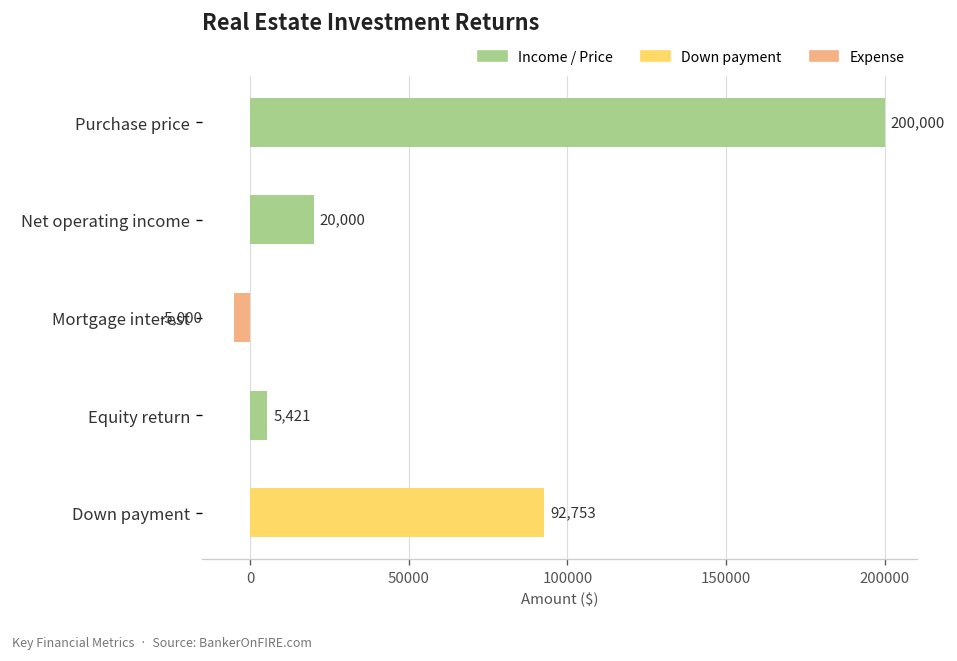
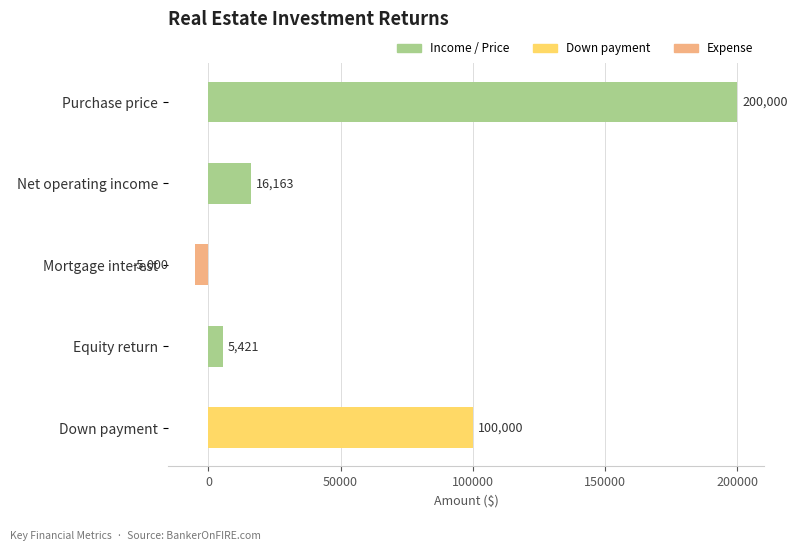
Net operating income: 20,000 -> 16,163
Down payment: 92,753 -> 100,000
